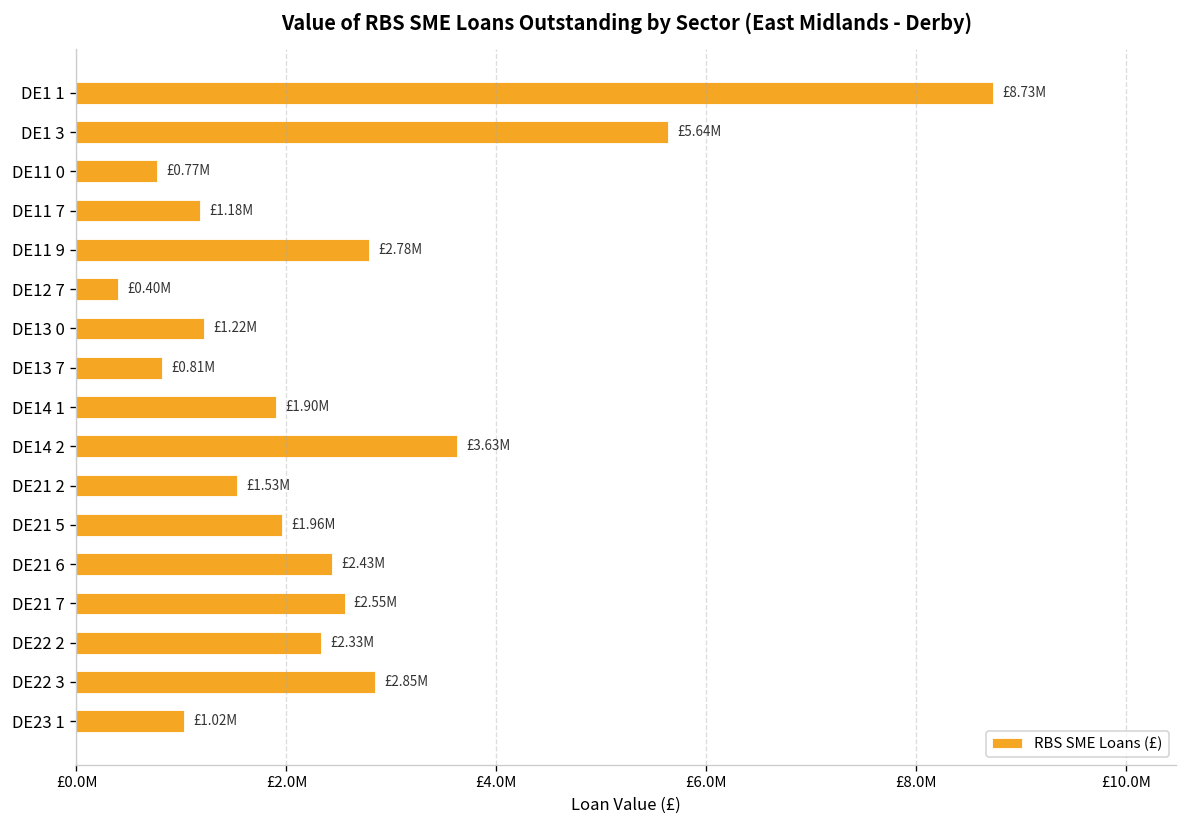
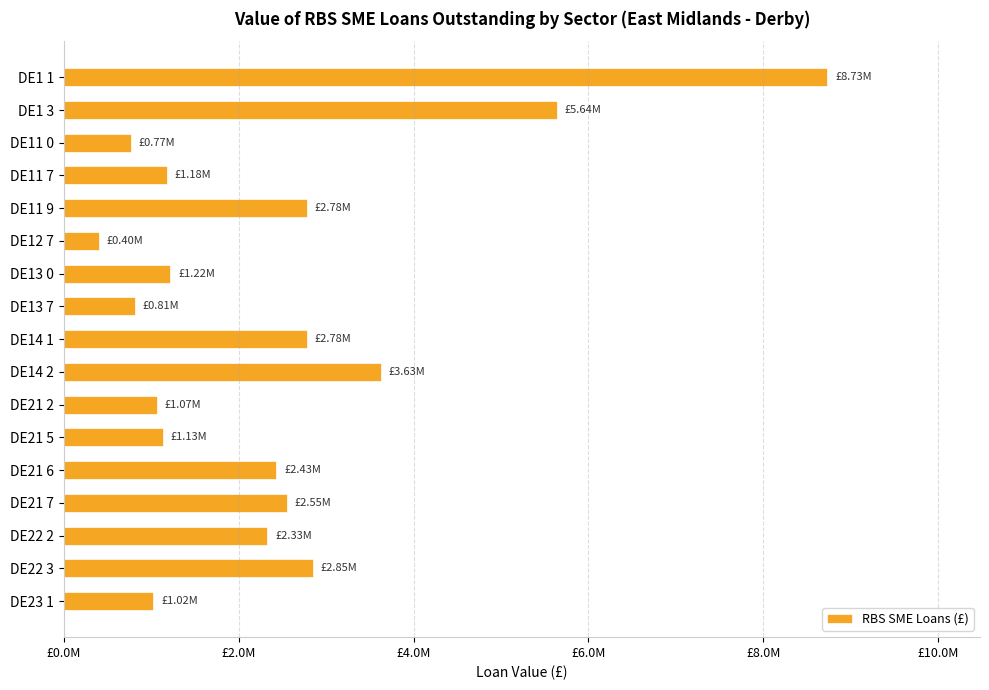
DE14 1: £1.90M -> £2.78M
DE21 2: £1.53M -> £1.07M
DE21 5: £1.96M -> £1.13M
